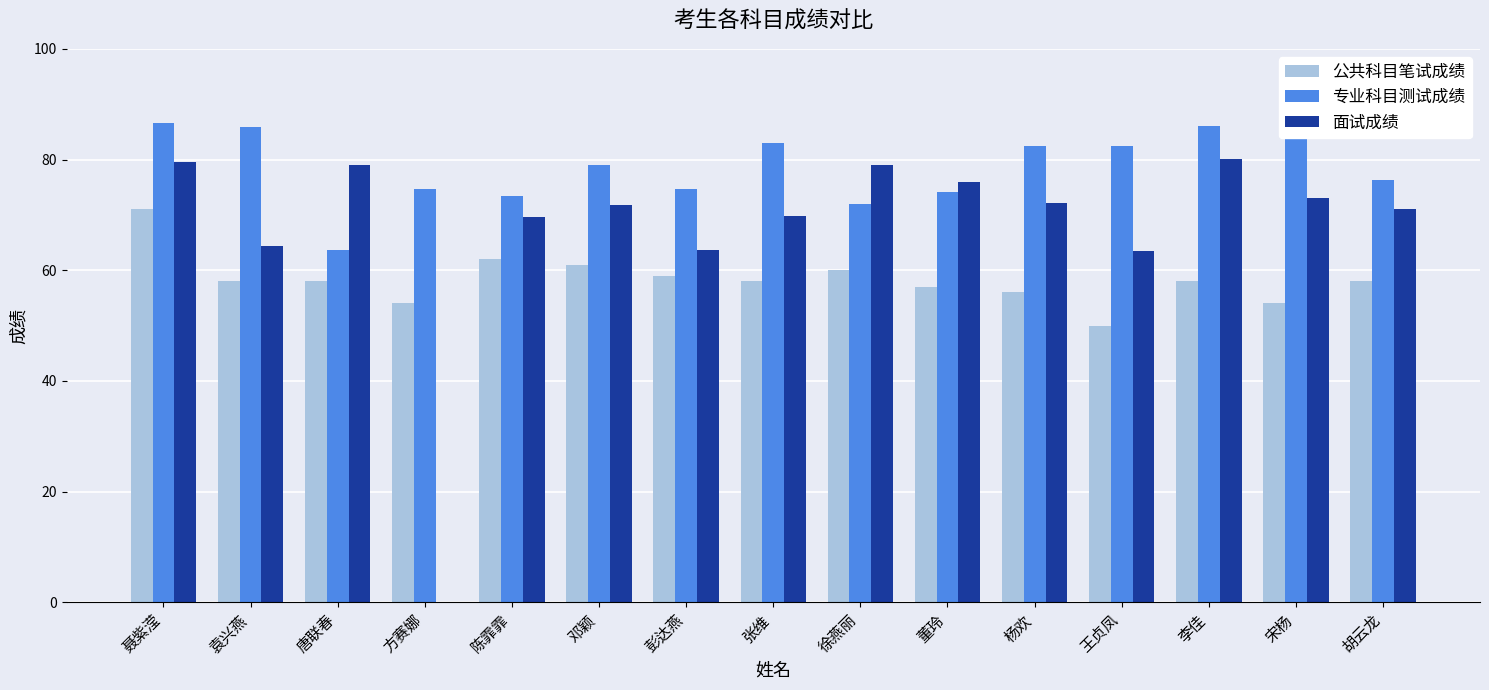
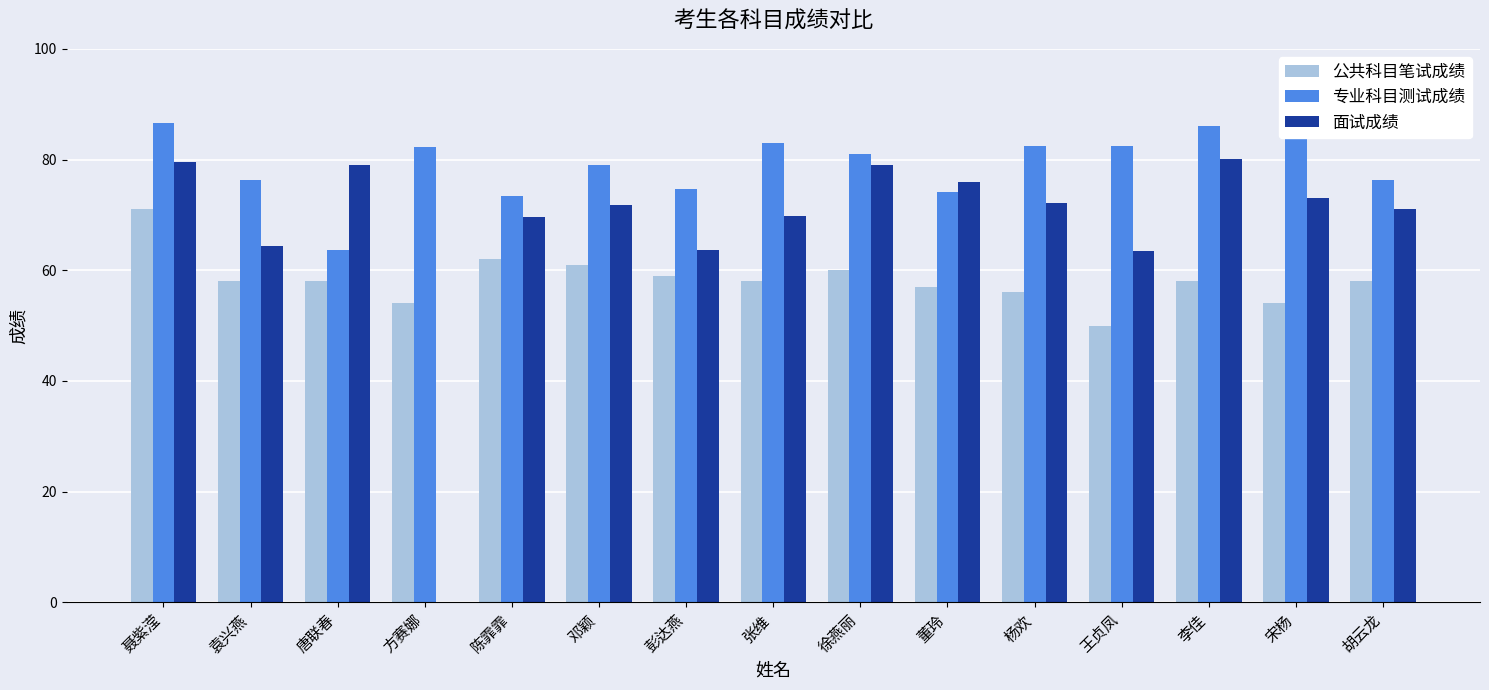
专业科目测试成绩, 袁兴燕: 86 -> 76
专业科目测试成绩, 方赛娜: 75 -> 82
专业科目测试成绩, 徐燕丽: 72 -> 81
